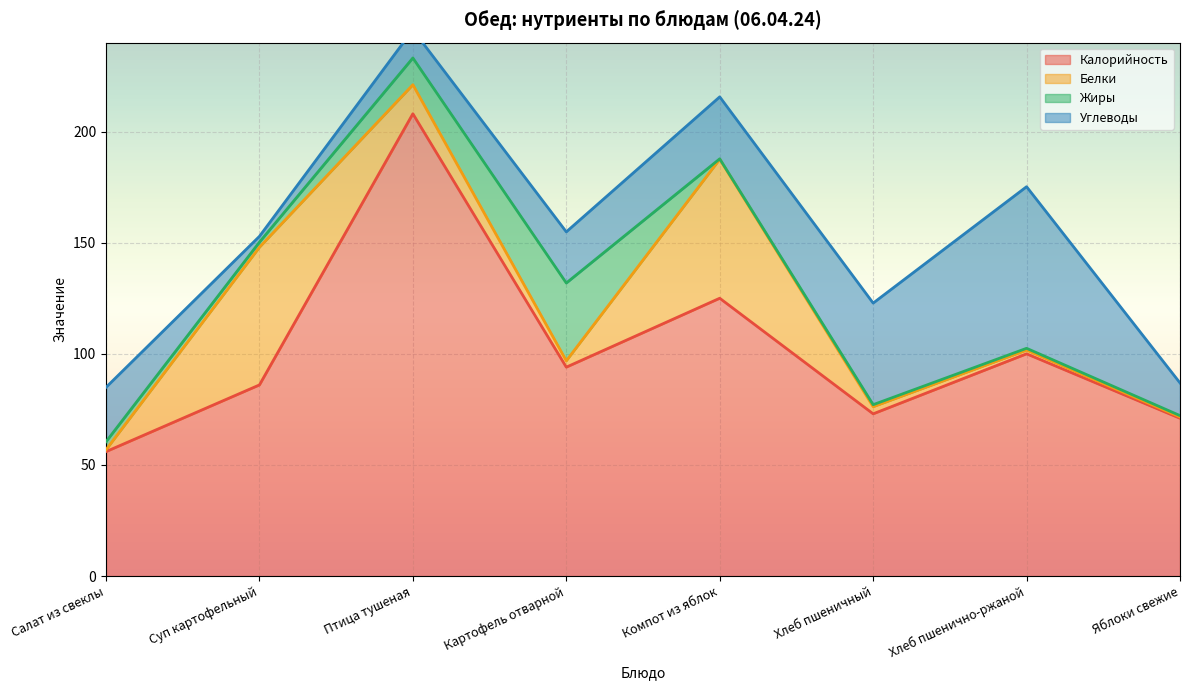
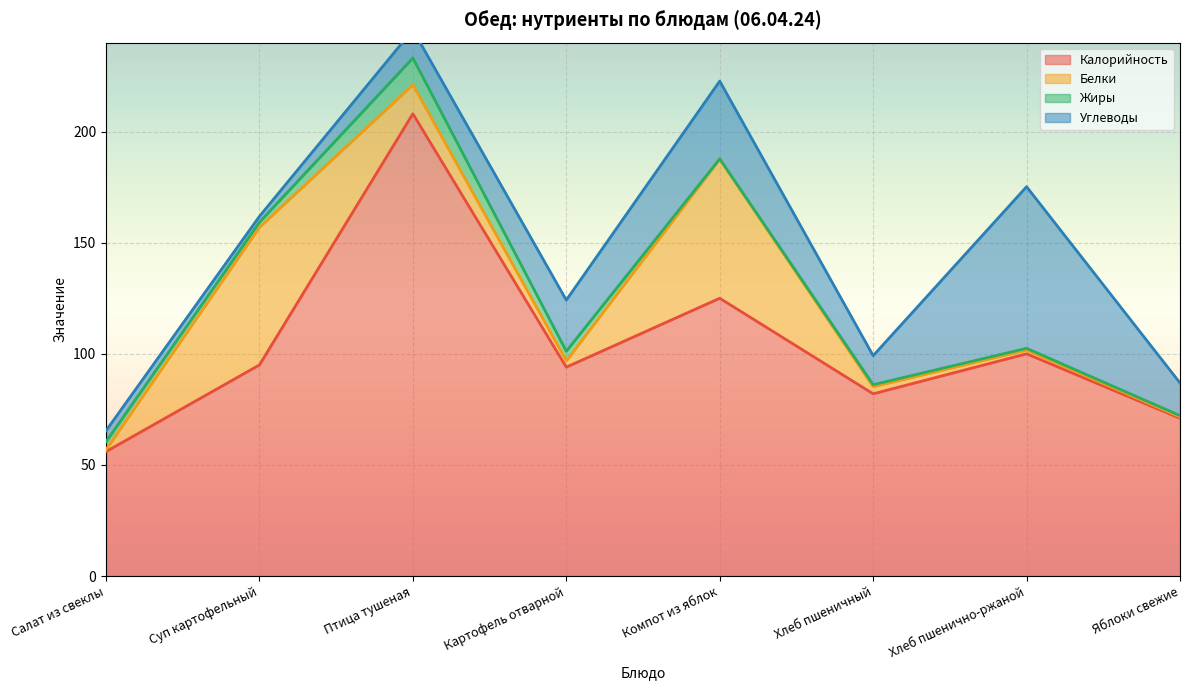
Углеводы, Салат из свеклы: 24 -> 5
Калорийность, Суп картофельный: 86 -> 95
Жиры, Картофель отварной: 35 -> 4
Углеводы, Компот из яблок: 28 -> 35
Калорийность, Хлеб пшеничный: 73 -> 82
Углеводы, Хлеб пшеничный: 46 -> 13
